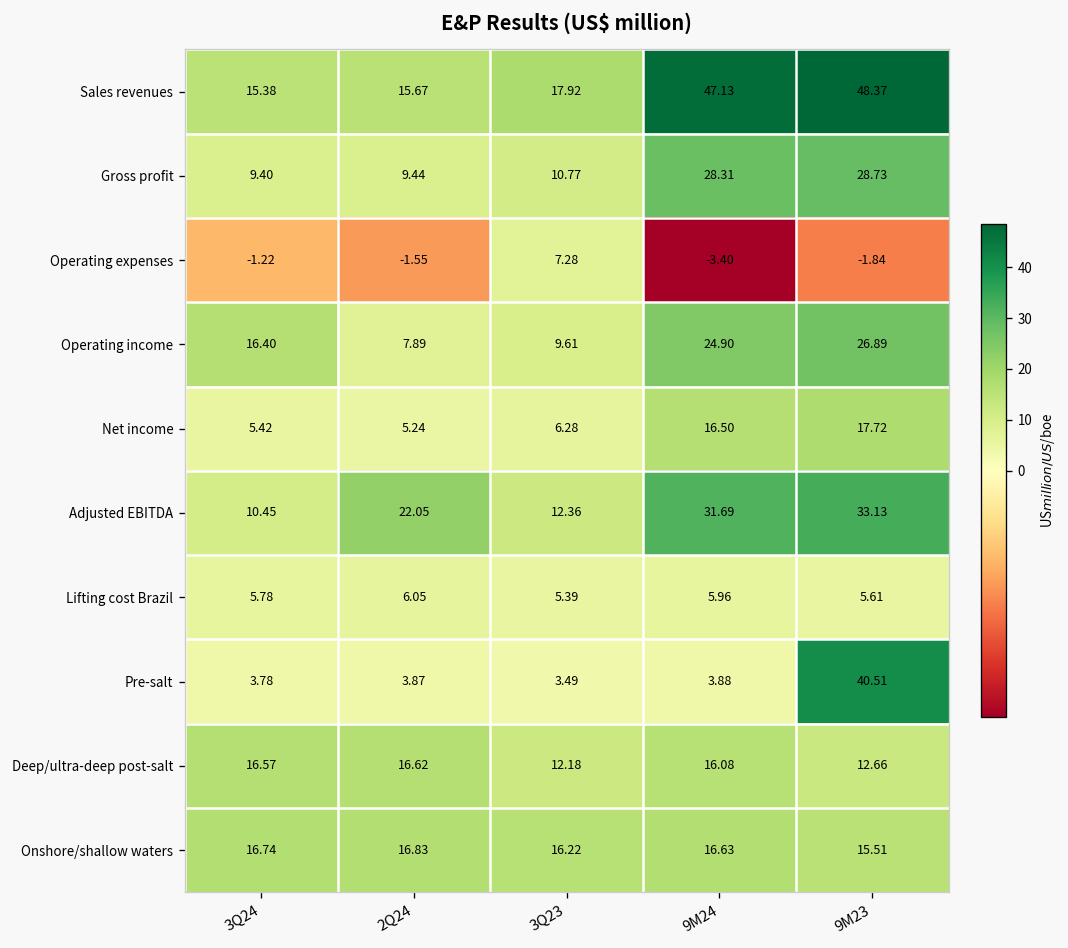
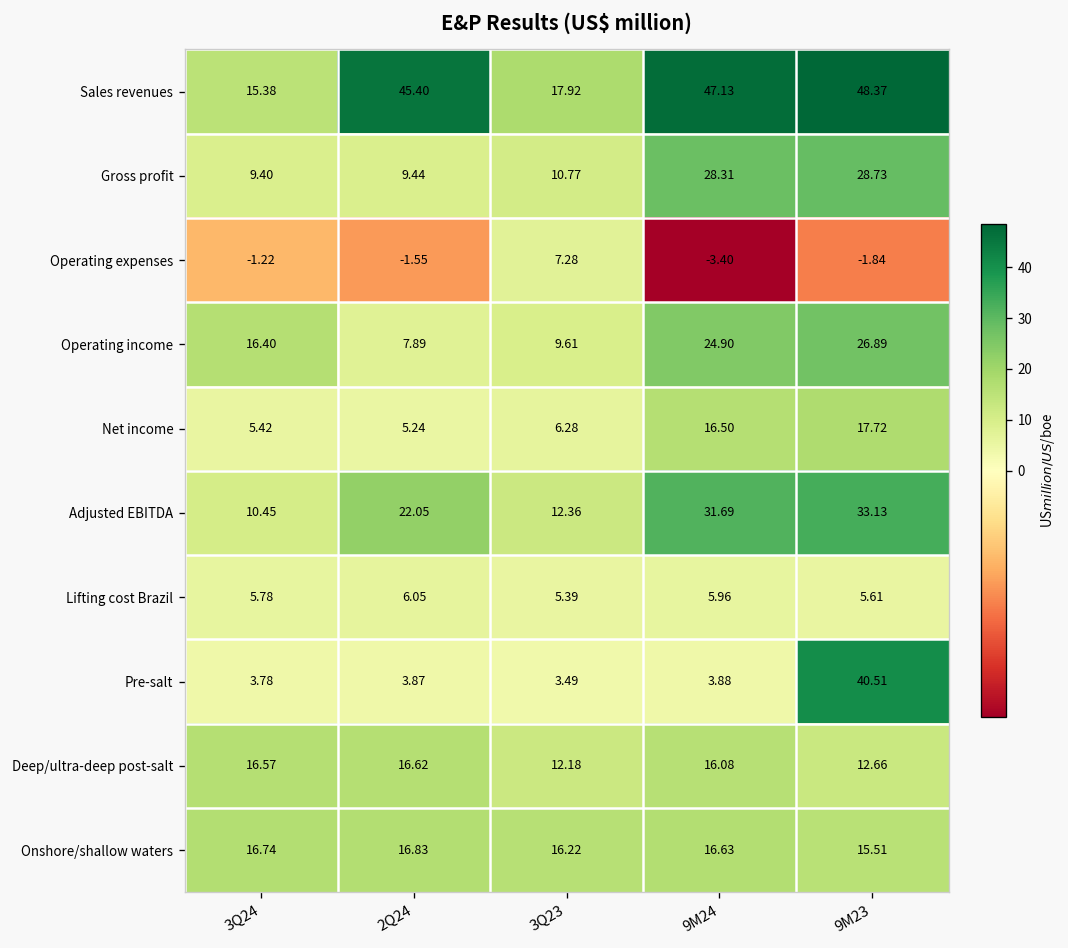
Sales revenues, 2Q24: 15.67 -> 45.40
